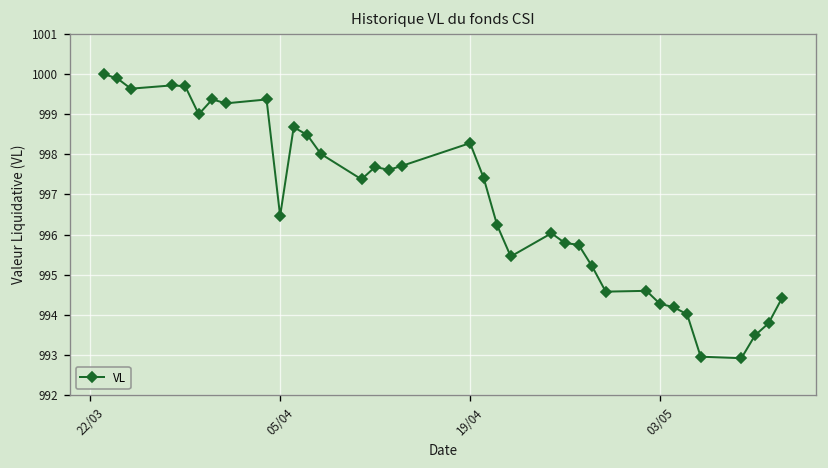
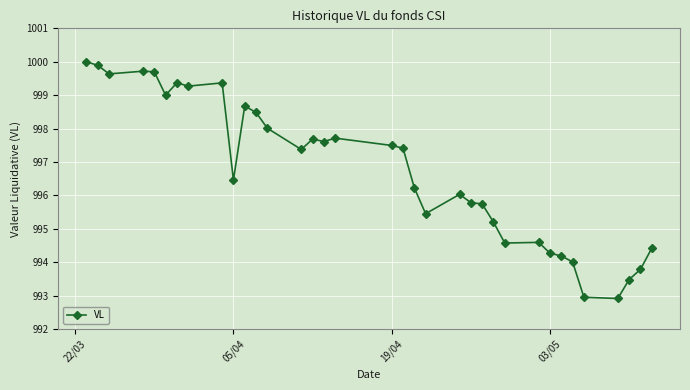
19/04: 998.3 -> 997.5
